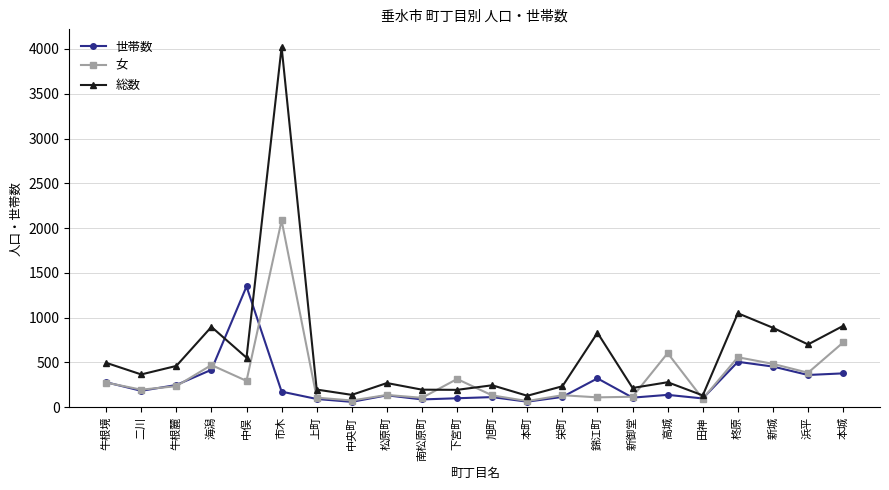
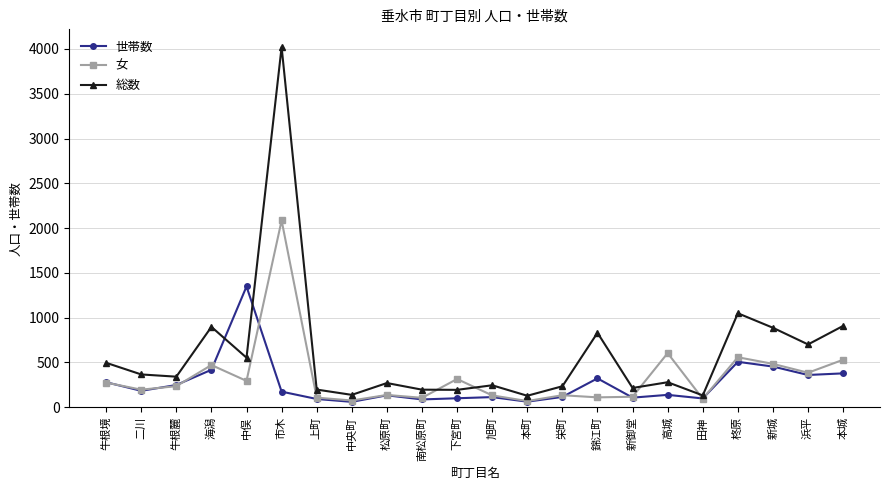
総数, 牛根麓: 500 -> 300
女, 本城: 700 -> 500
